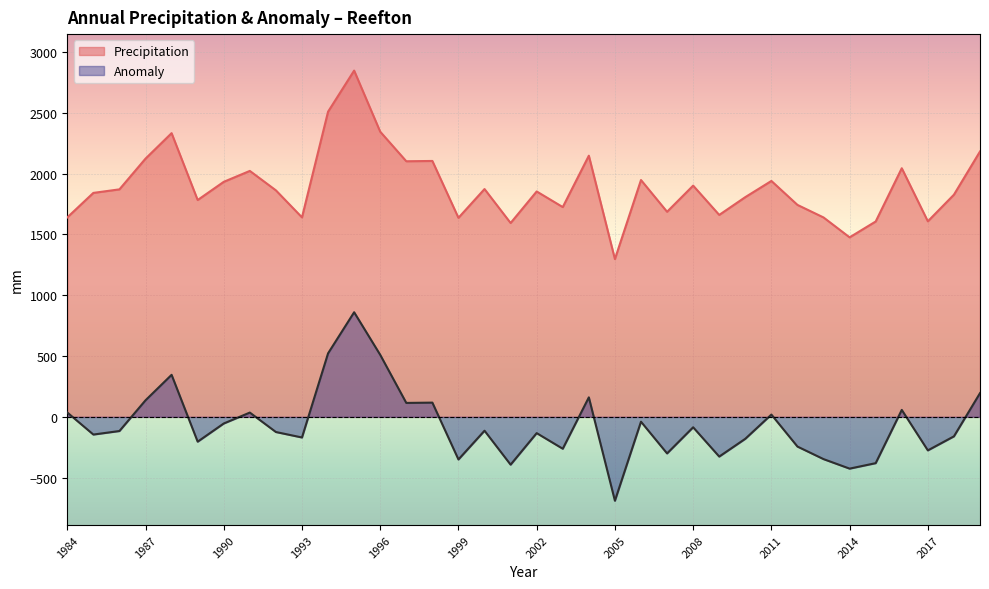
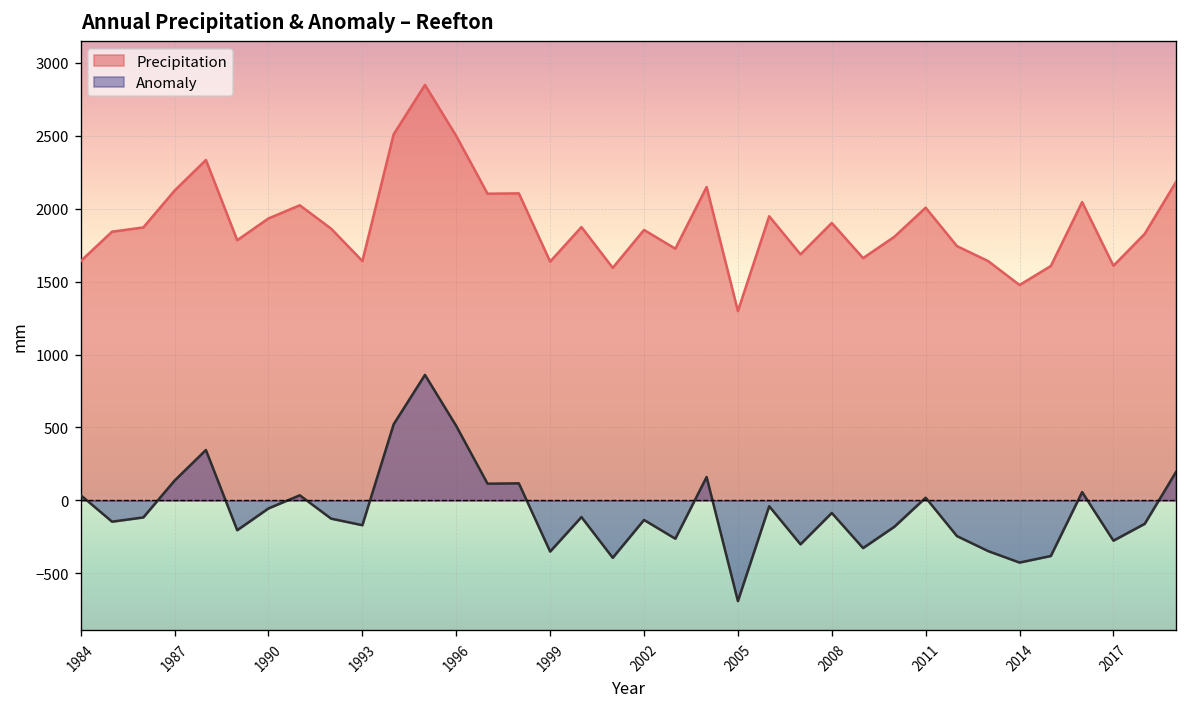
Precipitation, 1996: 2350 -> 2500
Precipitation, 2011: 1940 -> 2010
